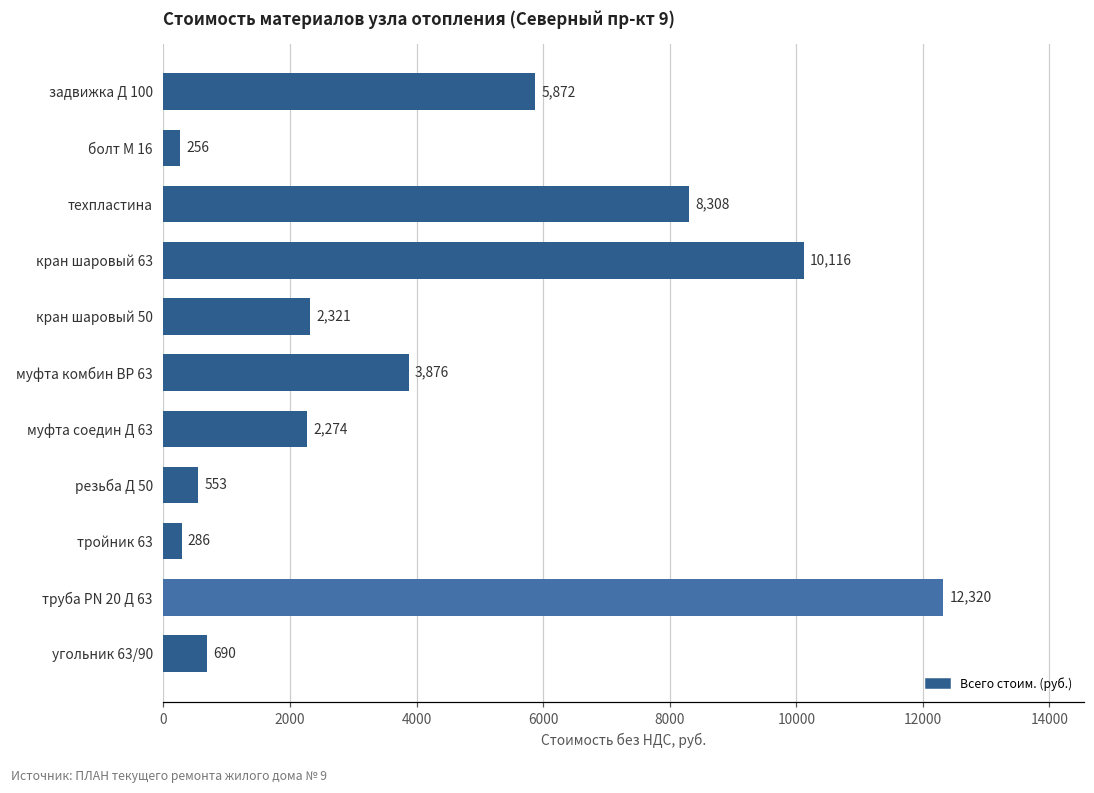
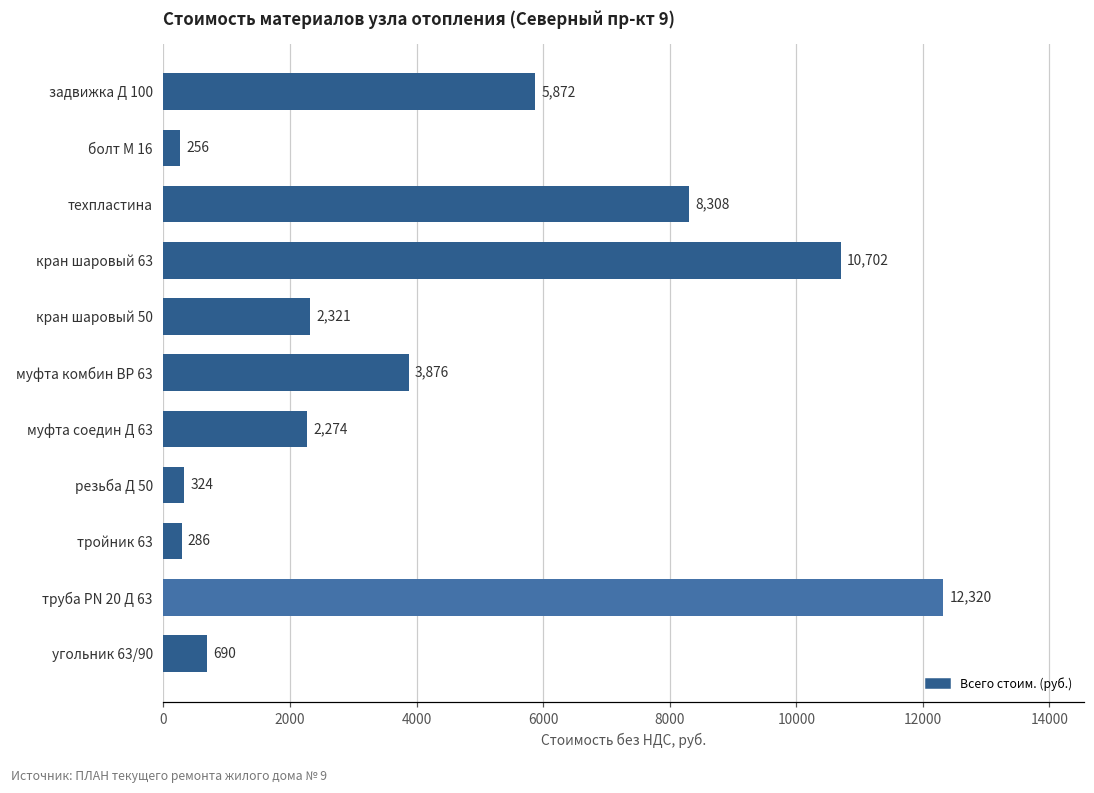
кран шаровый 63: 10,116 -> 10,702
резьба Д 50: 553 -> 324
